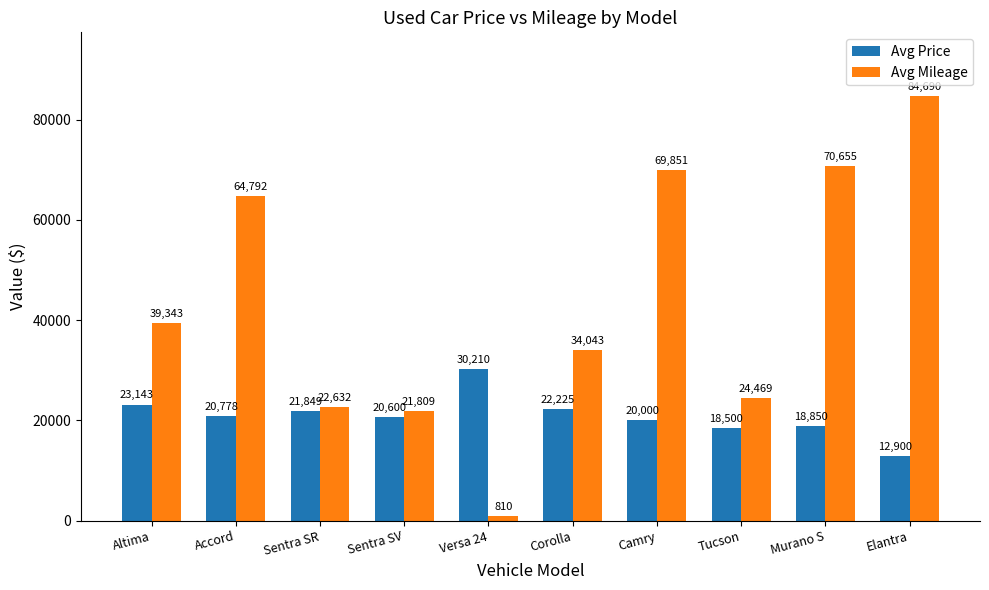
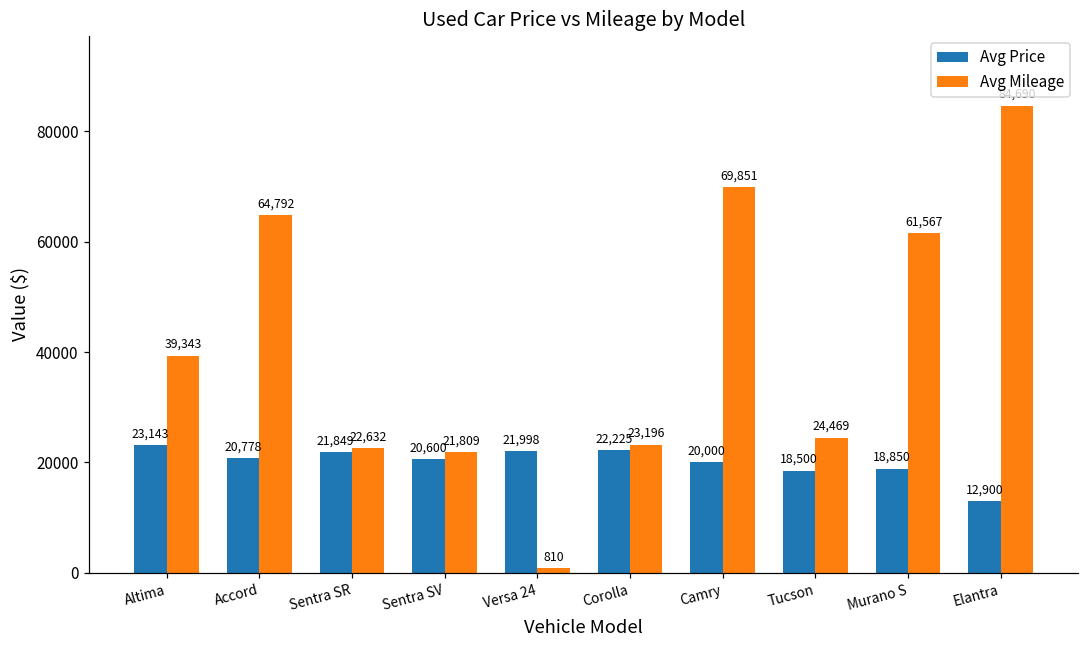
Avg Price, Versa 24: 30,210 -> 21,998
Avg Mileage, Corolla: 34,043 -> 23,196
Avg Mileage, Murano S: 70,655 -> 61,567
